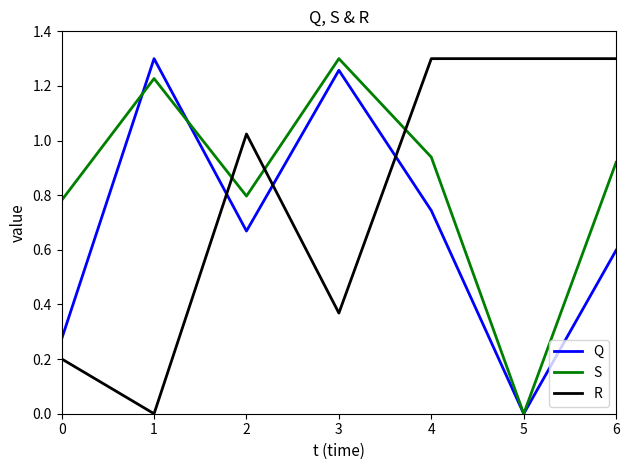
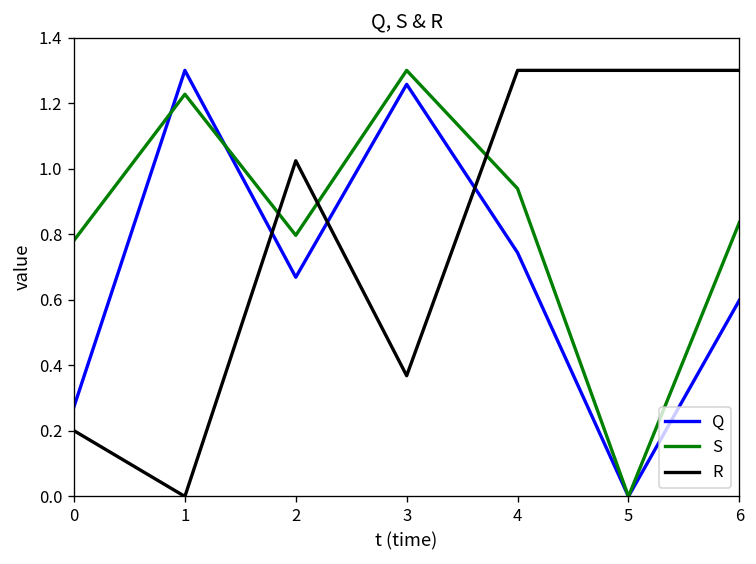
S, 6: 0.92 -> 0.84
